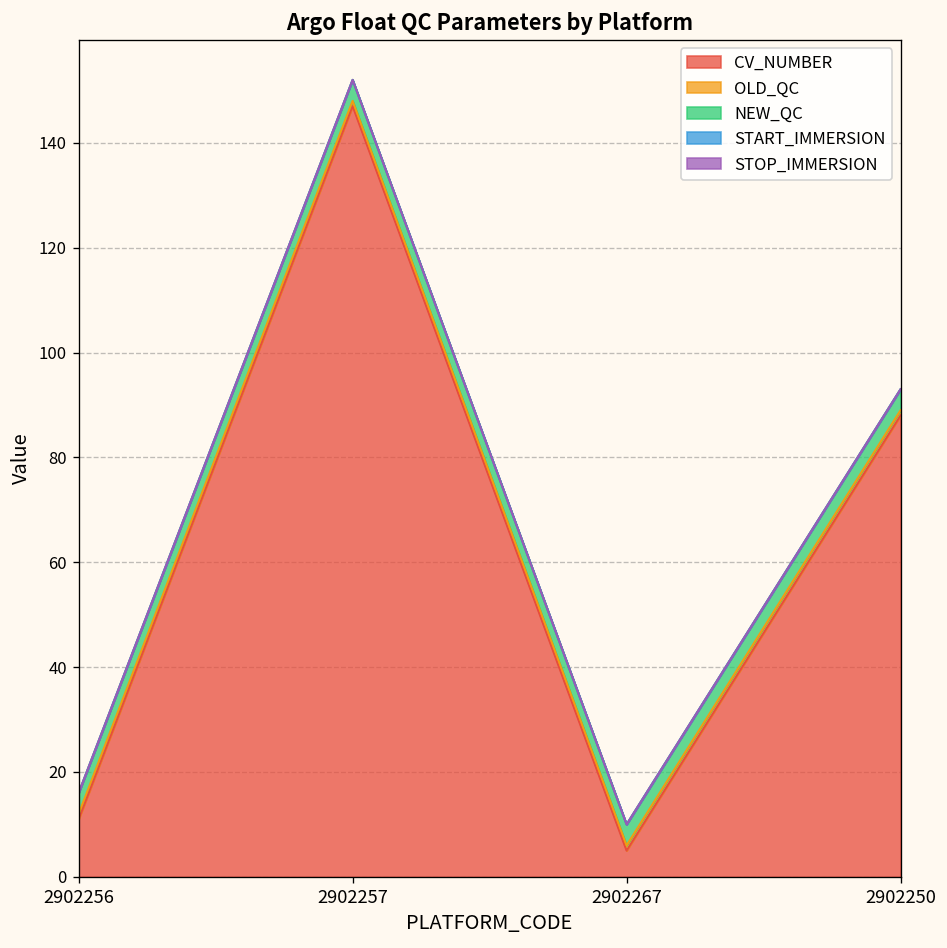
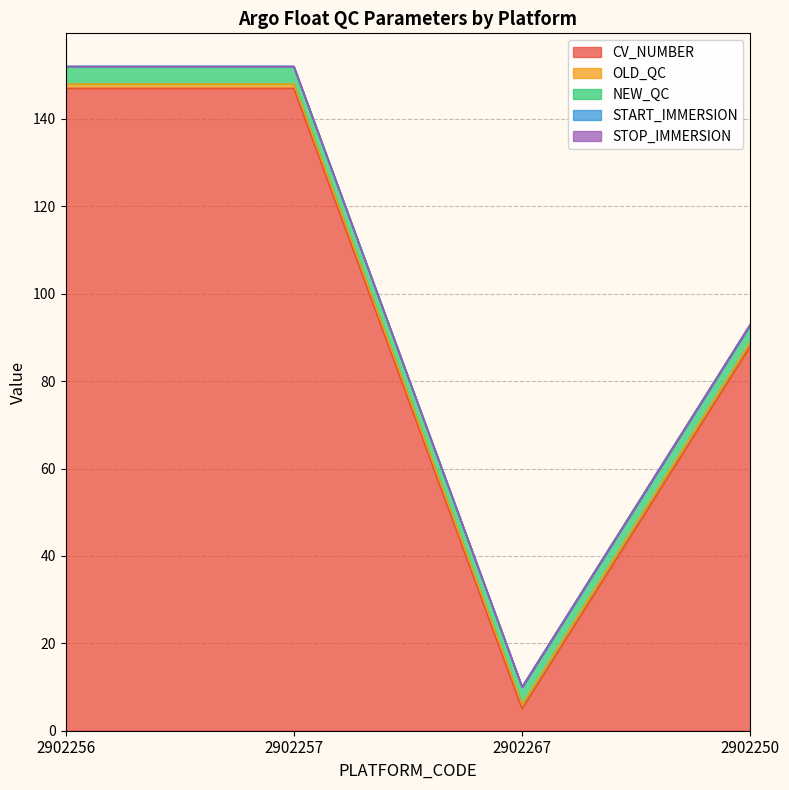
CV_NUMBER, 2902256: 11 -> 147
